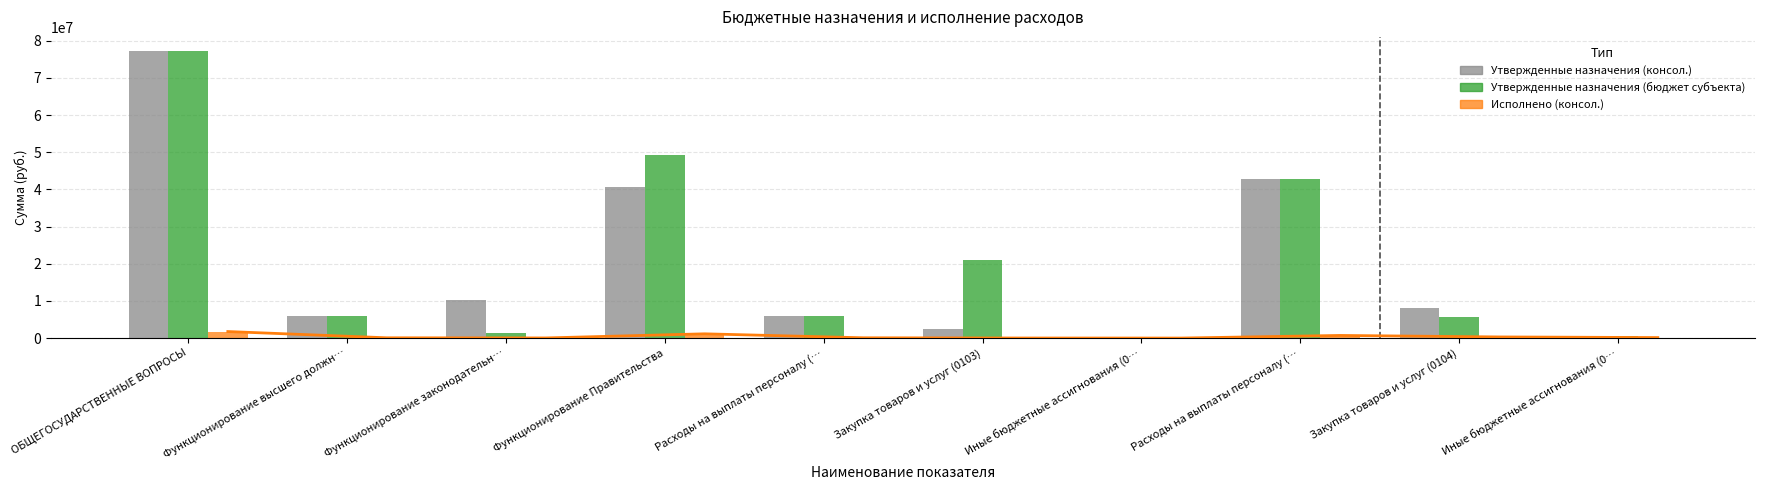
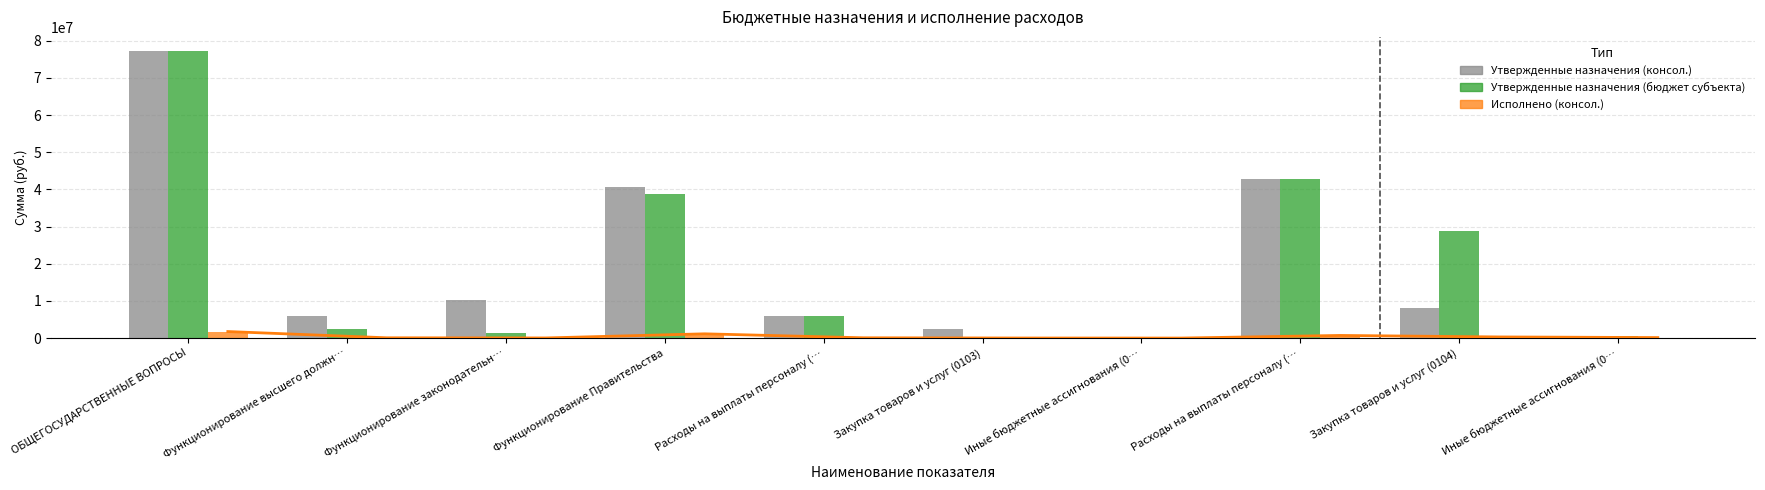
Утвержденные назначения (бюджет субъекта), Функционирование высшего должн…: 6000000 -> 3000000
Утвержденные назначения (бюджет субъекта), Функционирование Правительства: 49000000 -> 39000000
Утвержденные назначения (бюджет субъекта), Закупка товаров и услуг (0103): 21000000 -> 0
Утвержденные назначения (бюджет субъекта), Закупка товаров и услуг (0104): 6000000 -> 29000000
